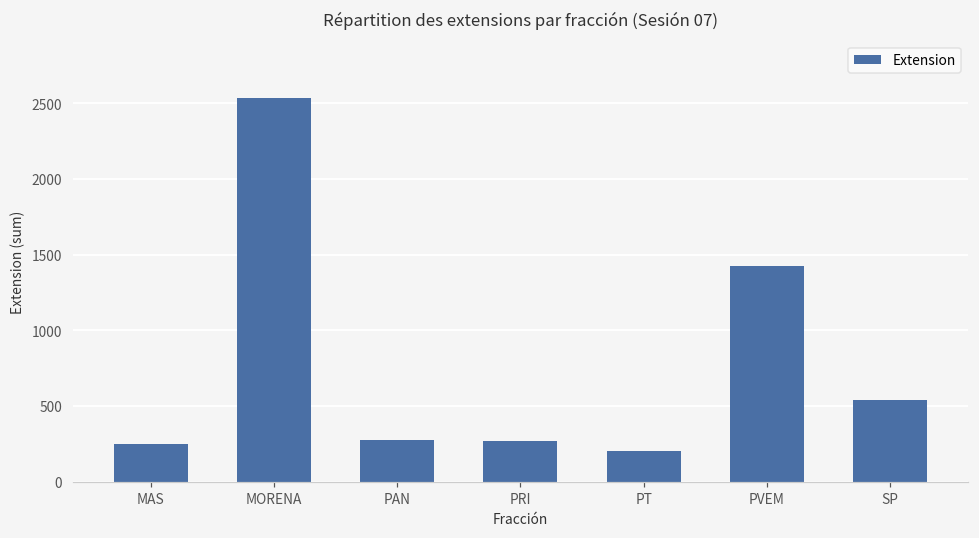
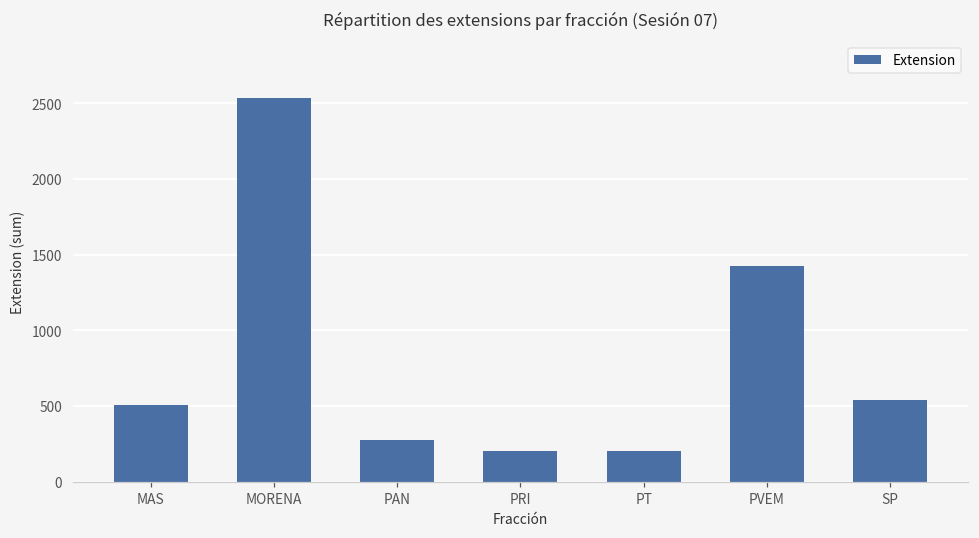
MAS: 250 -> 510
PRI: 270 -> 210
